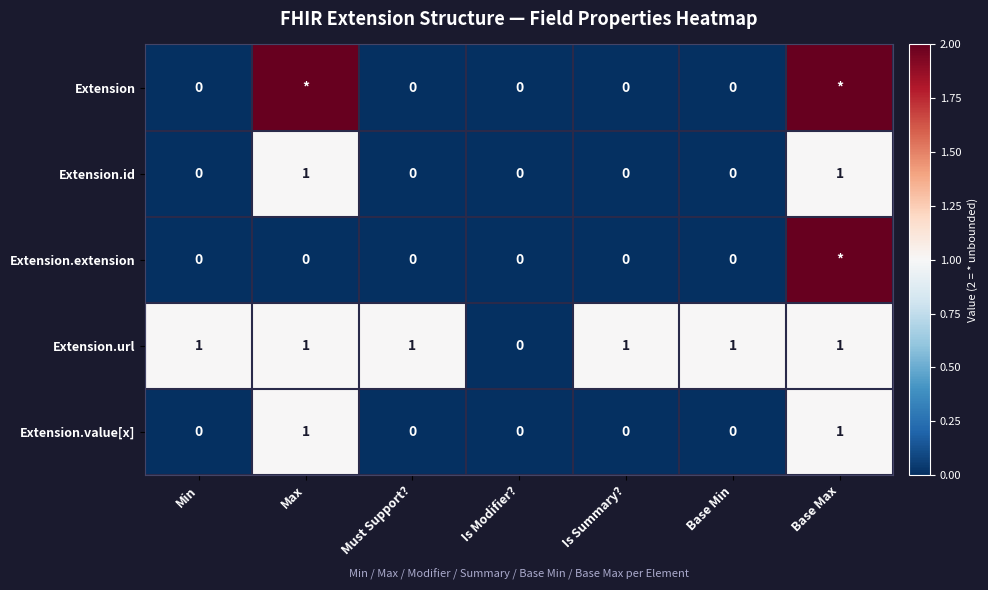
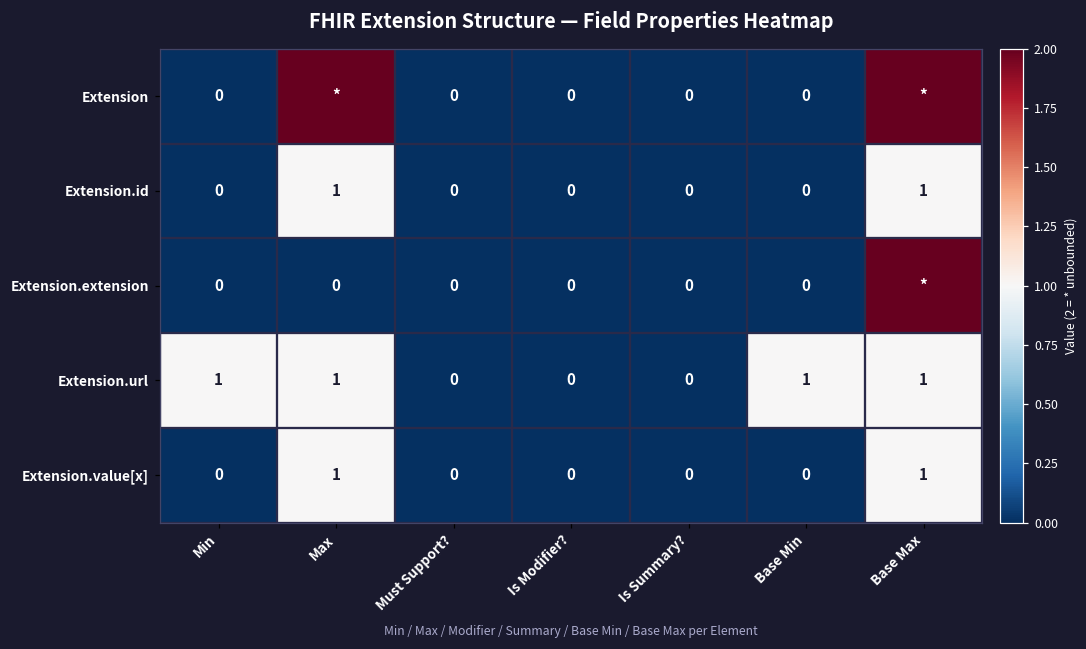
Extension.url, Must Support?: 1 -> 0
Extension.url, Is Summary?: 1 -> 0
